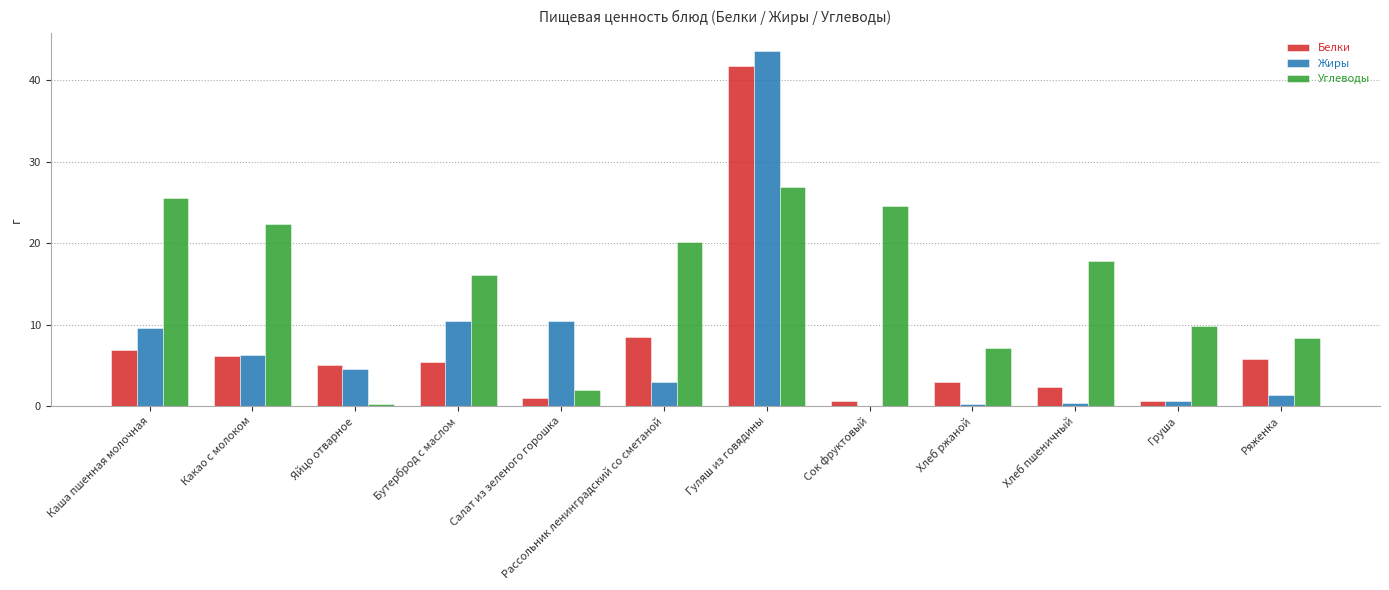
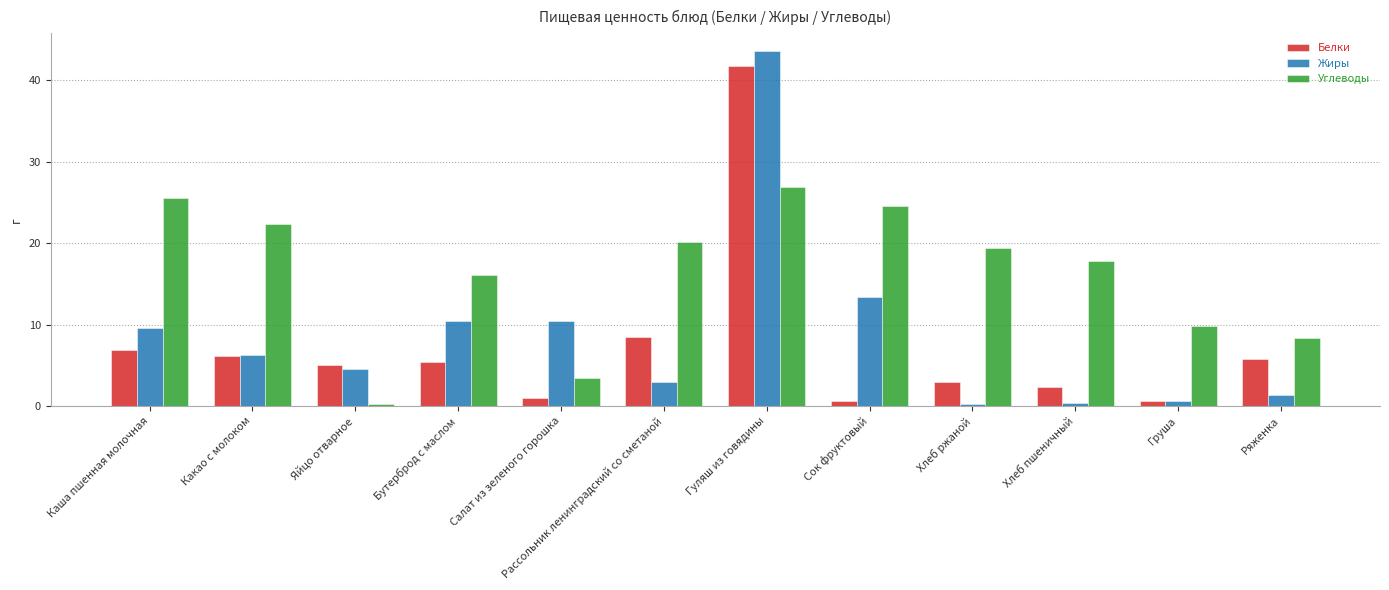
Углеводы, Салат из зеленого горошка: 2 -> 3
Жиры, Сок фруктовый: 0 -> 13
Углеводы, Хлеб ржаной: 7 -> 19
